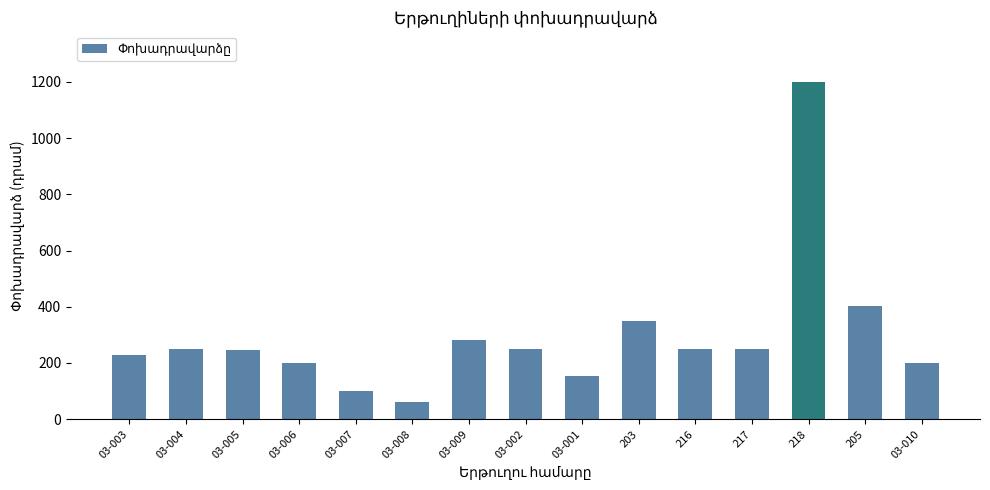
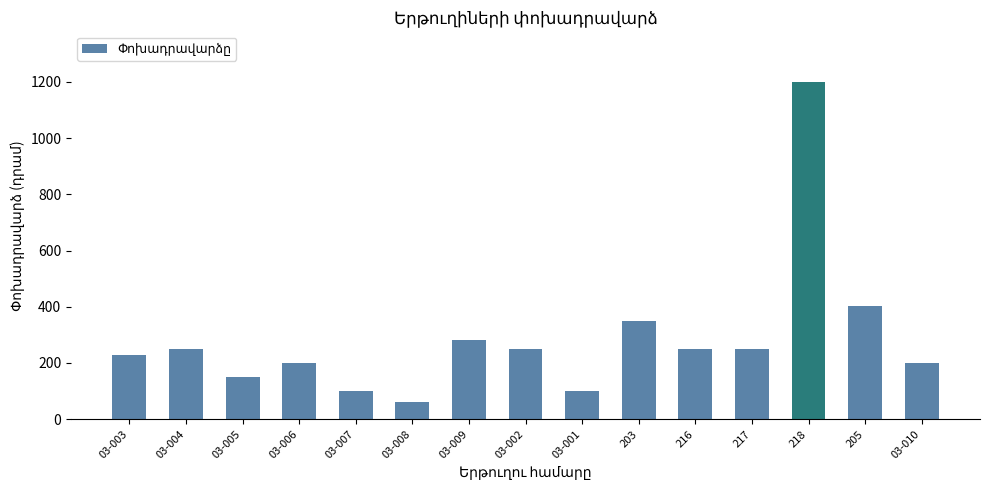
03-005: 250 -> 150
03-001: 150 -> 100
